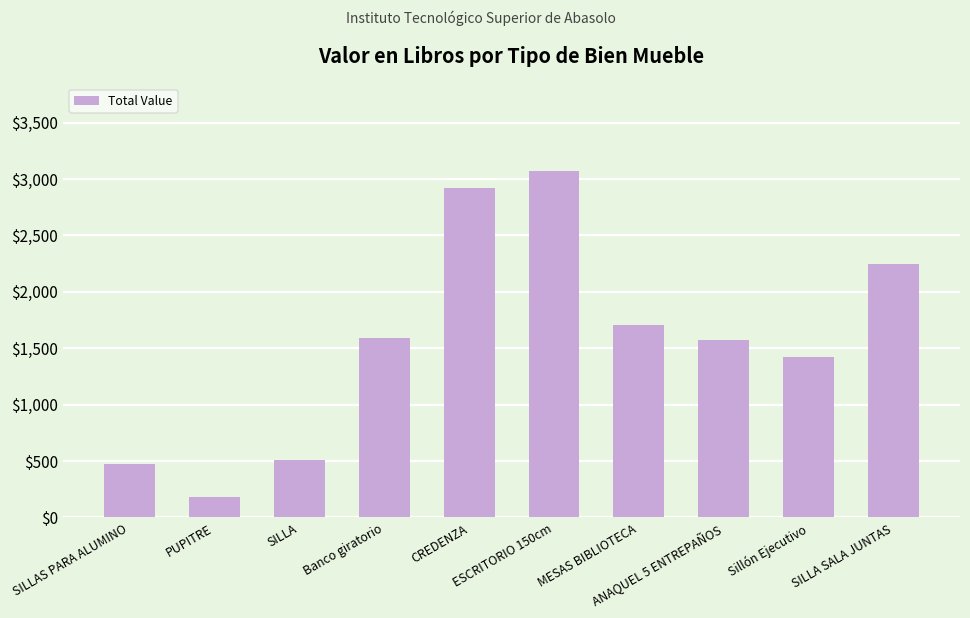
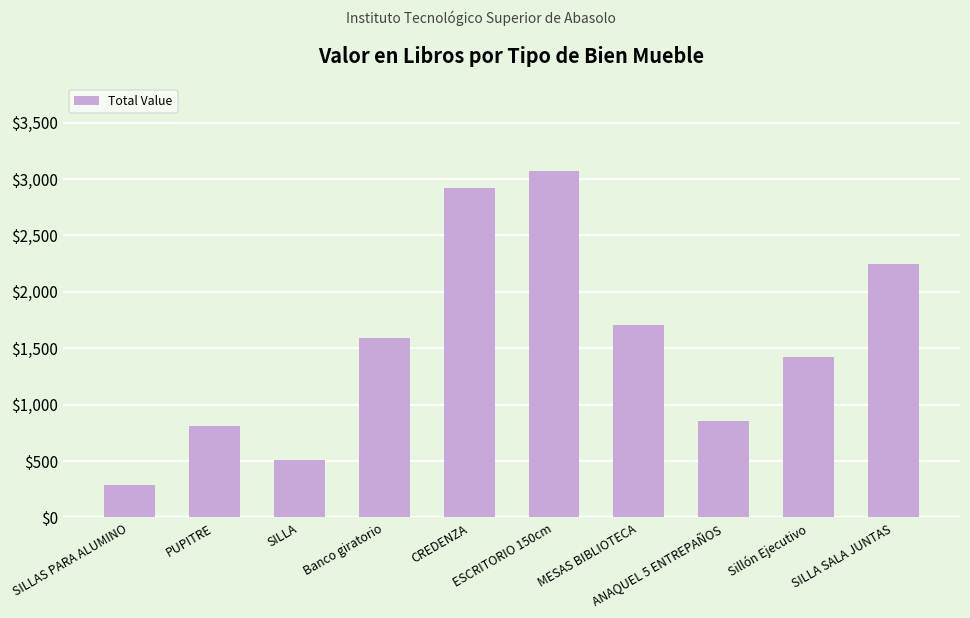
SILLAS PARA ALUMINO: $480 -> $290
PUPITRE: $180 -> $810
ANAQUEL 5 ENTREPAÑOS: $1,570 -> $850
